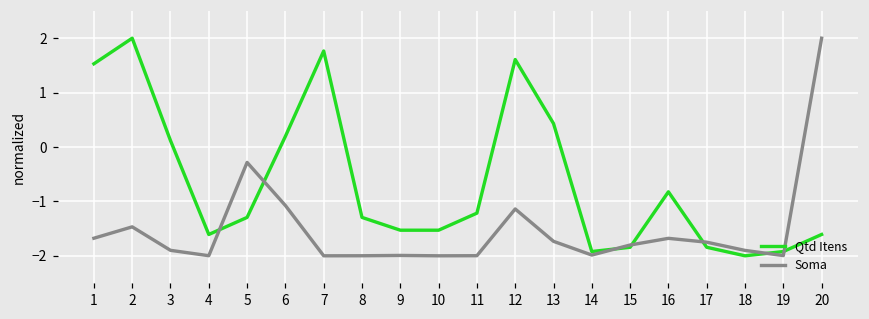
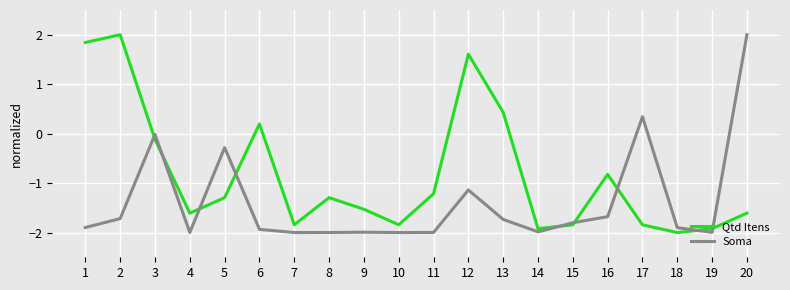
Qtd Itens, 1: 1.5 -> 1.8
Soma, 1: -1.7 -> -1.9
Soma, 2: -1.5 -> -1.7
Qtd Itens, 3: 0.1 -> -0.1
Soma, 3: -1.9 -> 0.0
Soma, 6: -1.1 -> -1.9
Qtd Itens, 7: 1.8 -> -1.8
Qtd Itens, 10: -1.5 -> -1.8
Soma, 17: -1.7 -> 0.3
